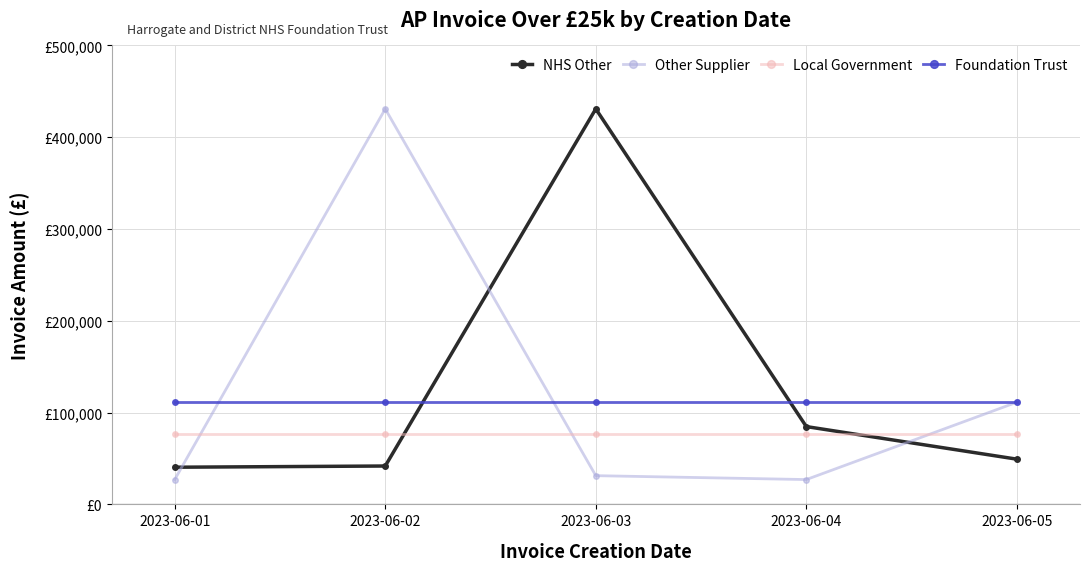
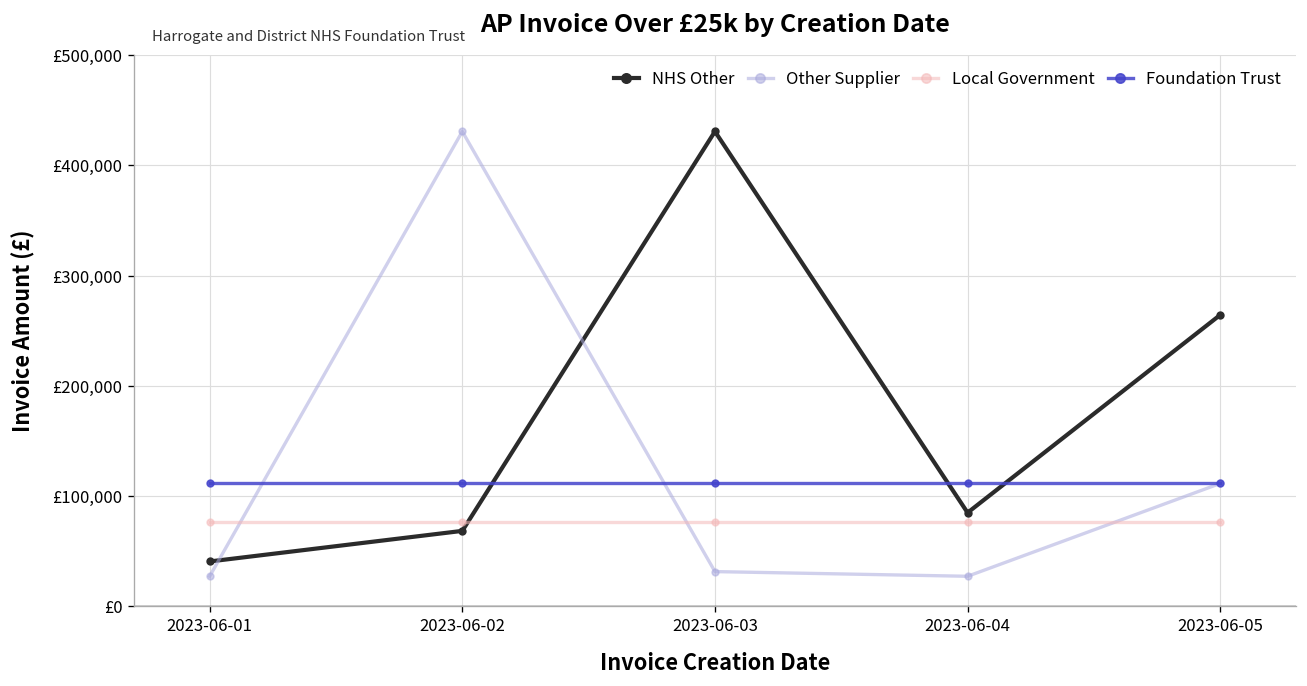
NHS Other, 2023-06-02: £40,000 -> £70,000
NHS Other, 2023-06-05: £50,000 -> £260,000
